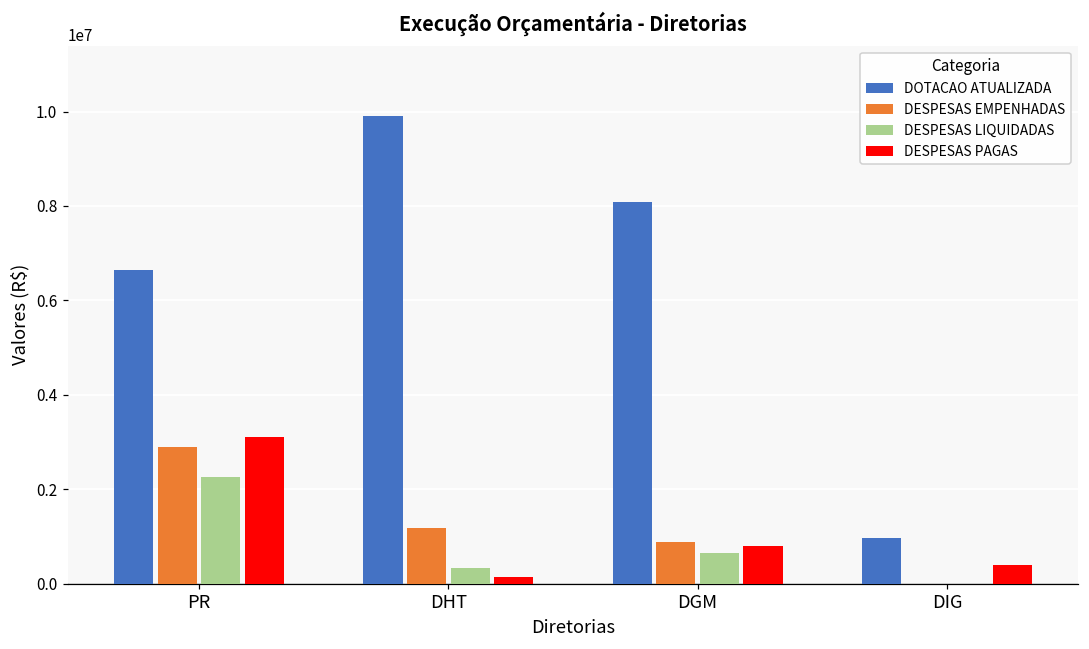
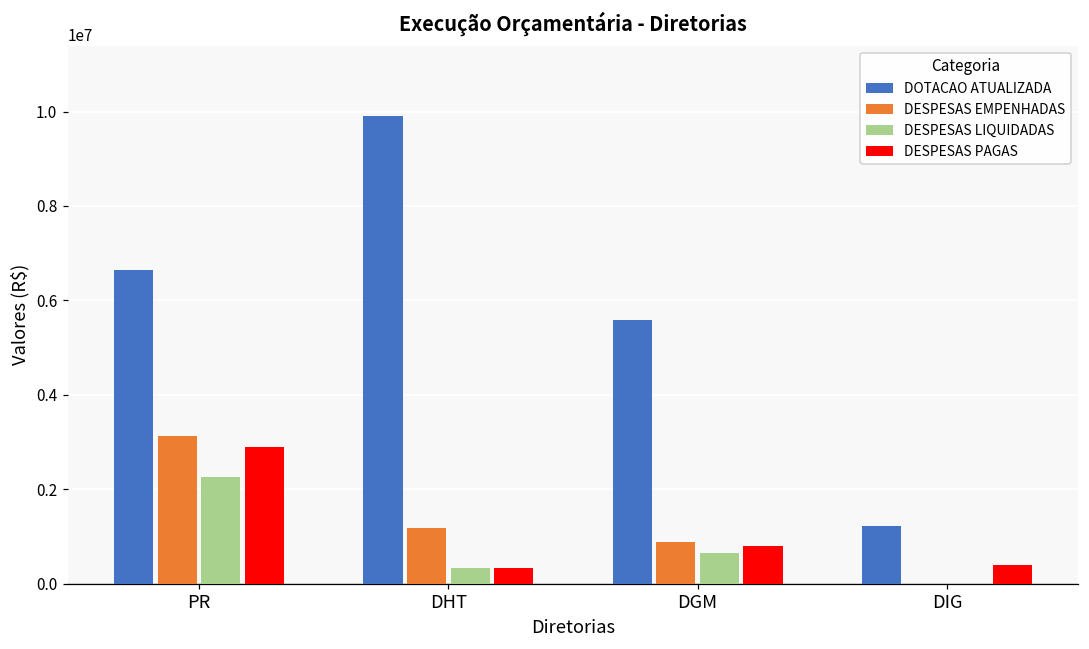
DESPESAS EMPENHADAS, PR: 2900000 -> 3100000
DESPESAS PAGAS, PR: 3100000 -> 2900000
DESPESAS PAGAS, DHT: 100000 -> 300000
DOTACAO ATUALIZADA, DGM: 8100000 -> 5600000
DOTACAO ATUALIZADA, DIG: 1000000 -> 1200000
